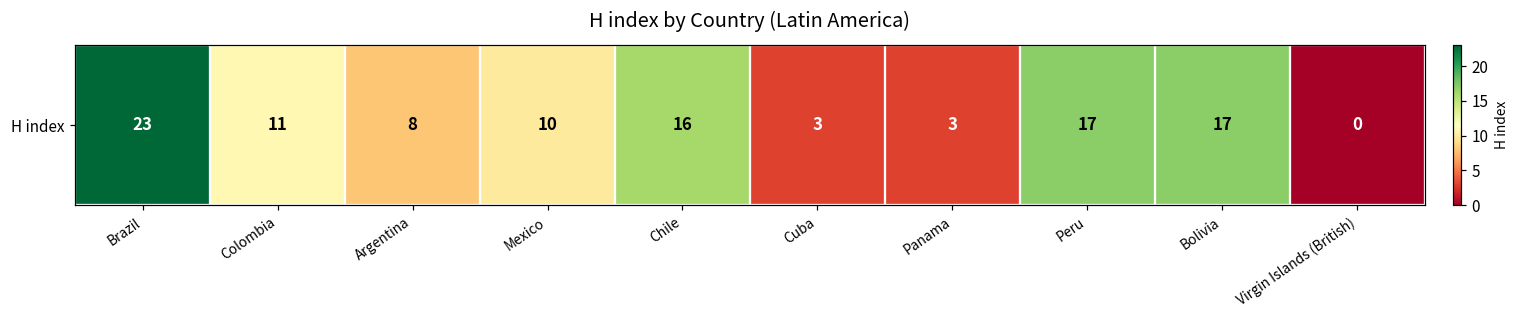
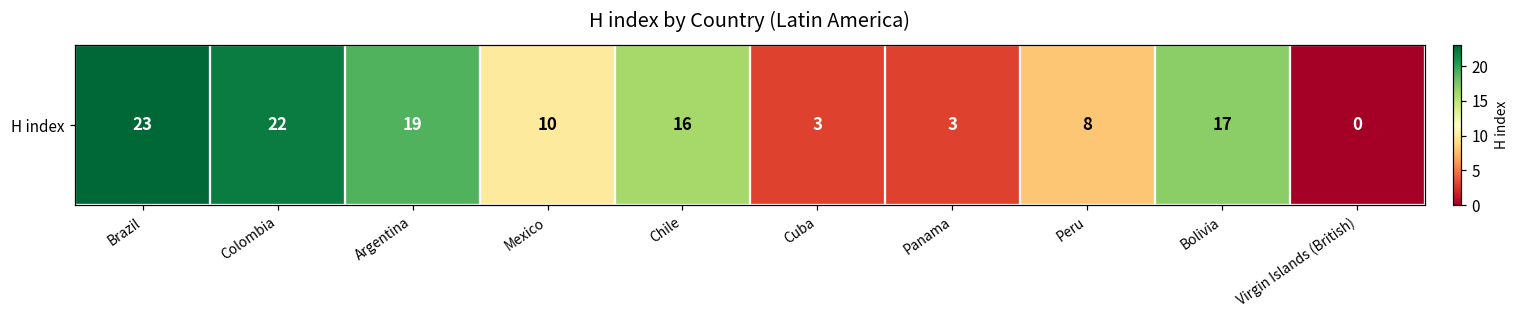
H index, Colombia: 11 -> 22
H index, Argentina: 8 -> 19
H index, Peru: 17 -> 8
